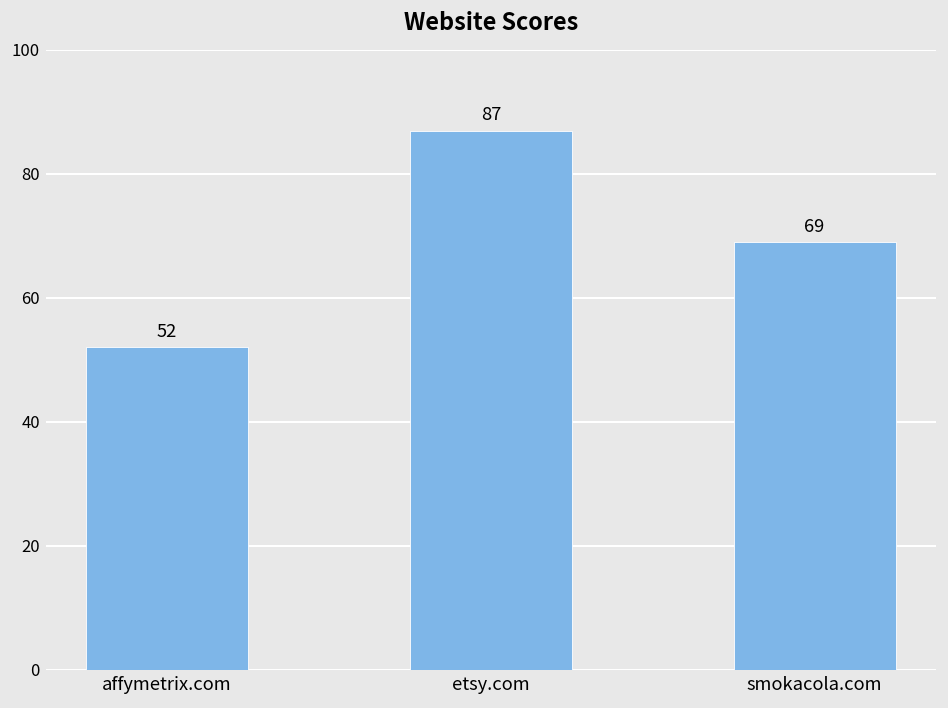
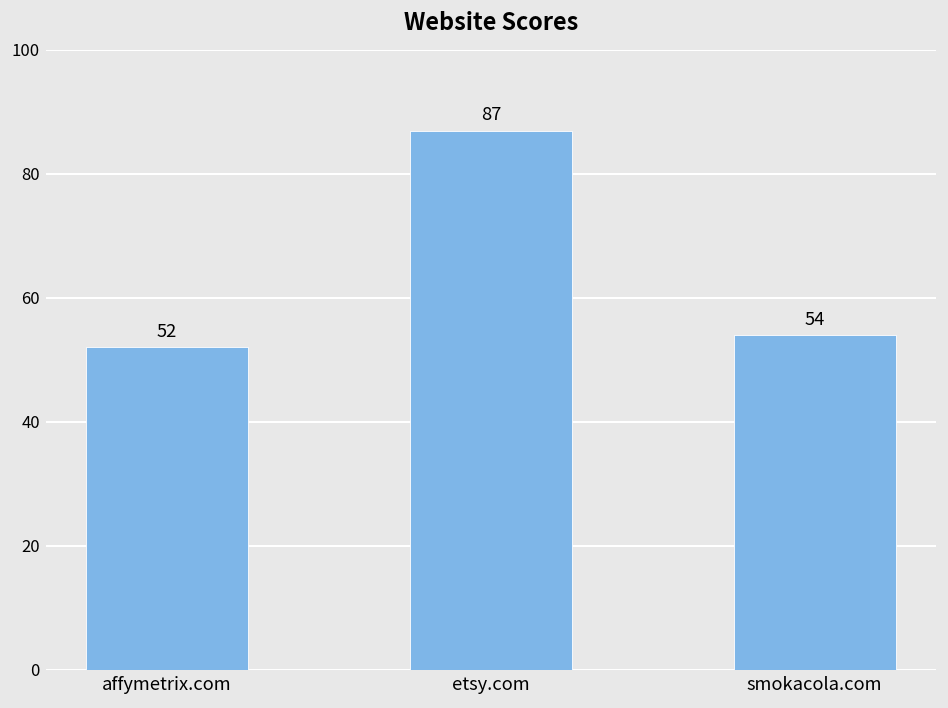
smokacola.com: 69 -> 54
